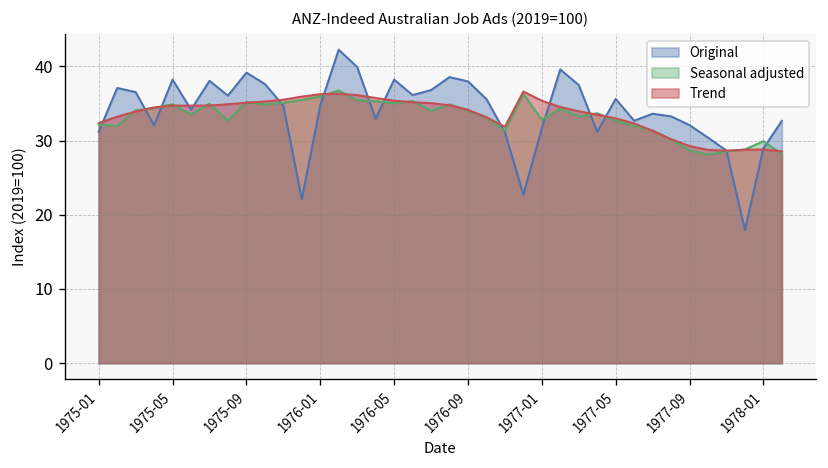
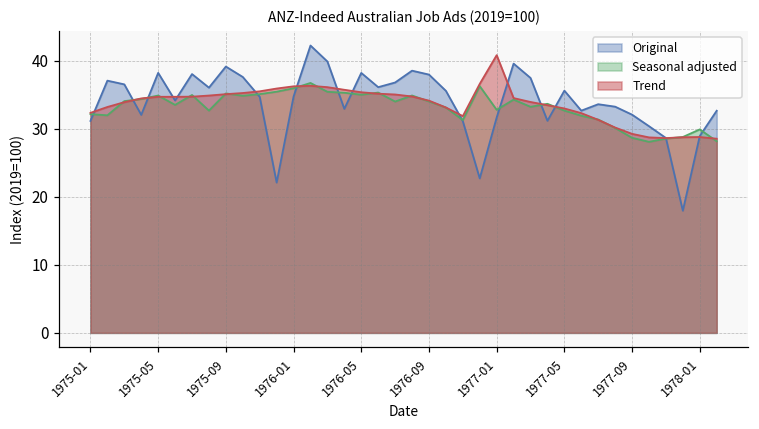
Trend, 1977-01: 35 -> 41
